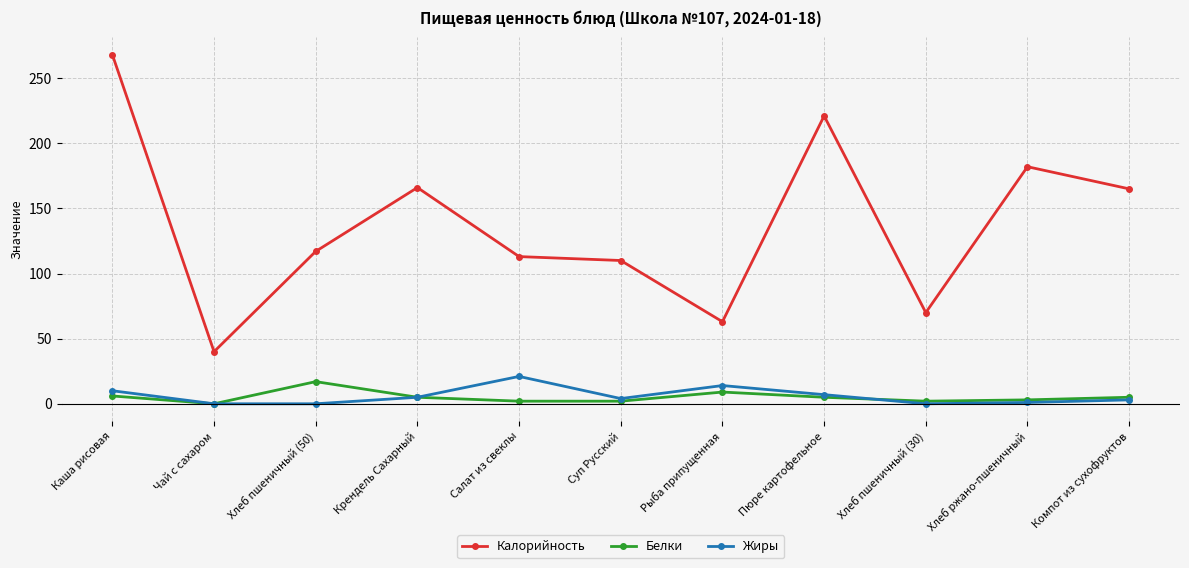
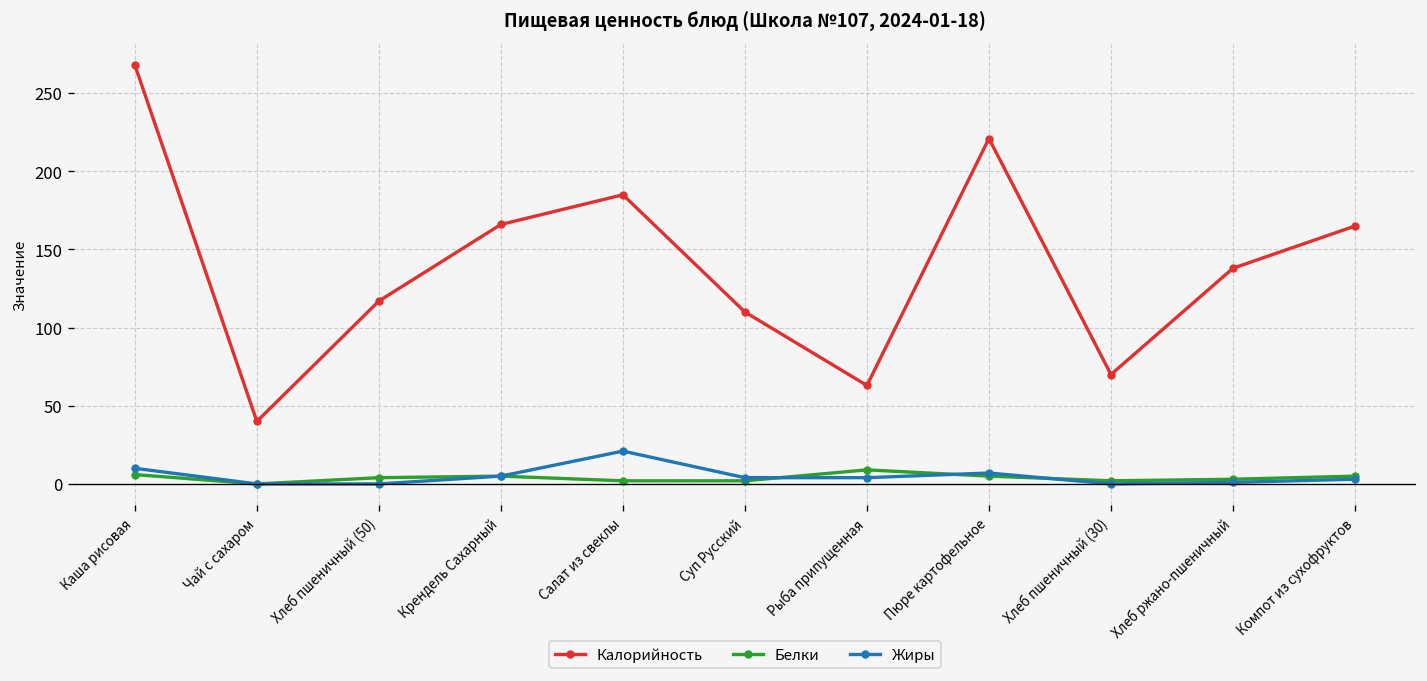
Белки, Хлеб пшеничный (50): 17 -> 4
Калорийность, Салат из свеклы: 113 -> 185
Жиры, Рыба припущенная: 14 -> 4
Калорийность, Хлеб ржано-пшеничный: 182 -> 138
